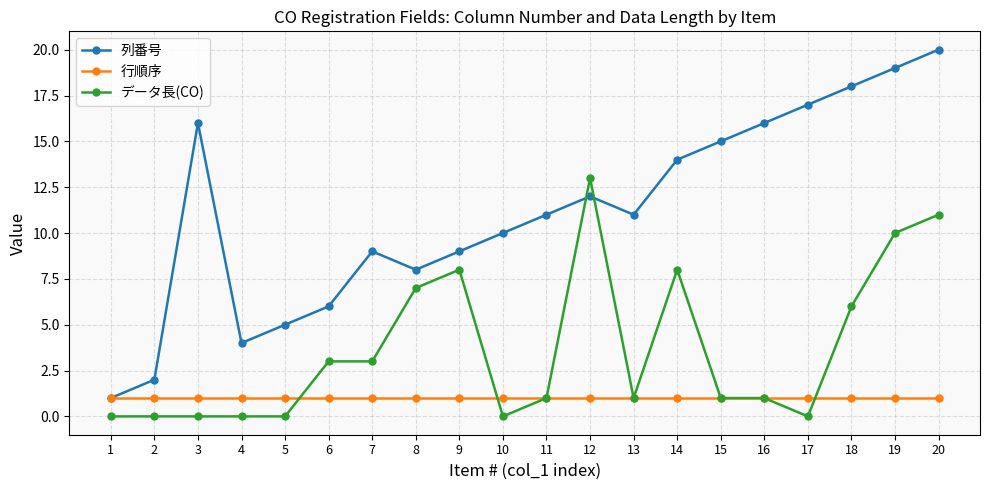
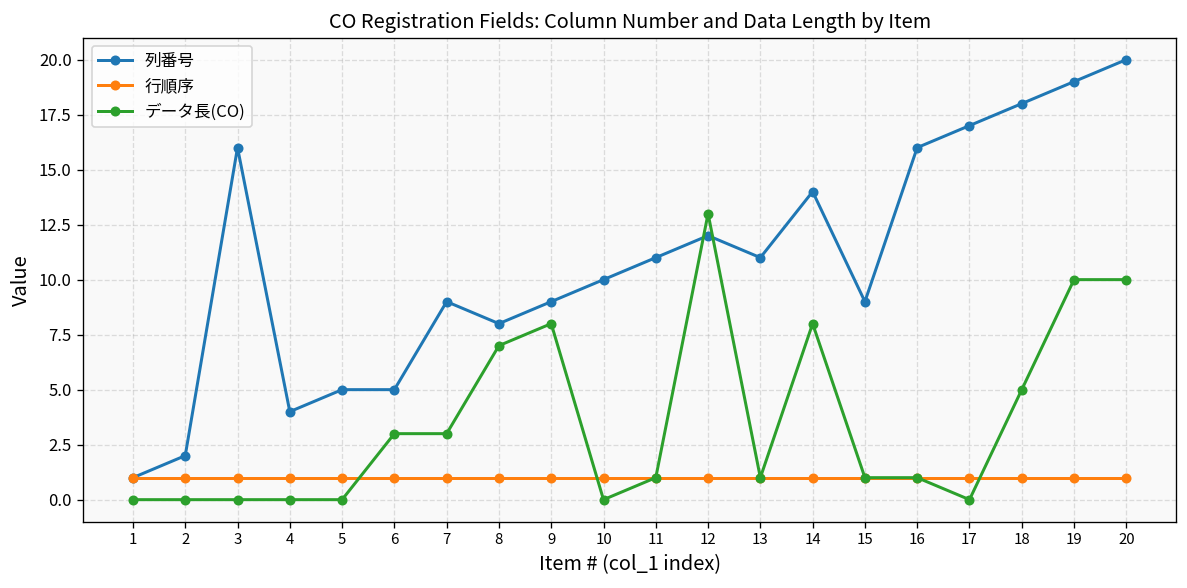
列番号, 6: 6 -> 5
列番号, 15: 15 -> 9
データ長(CO), 18: 6 -> 5
データ長(CO), 20: 11 -> 10
